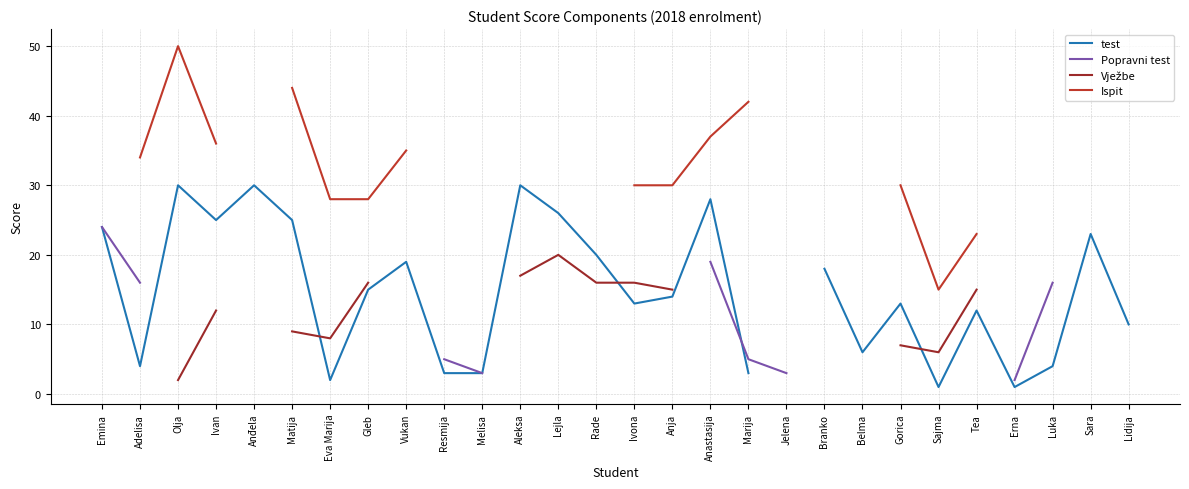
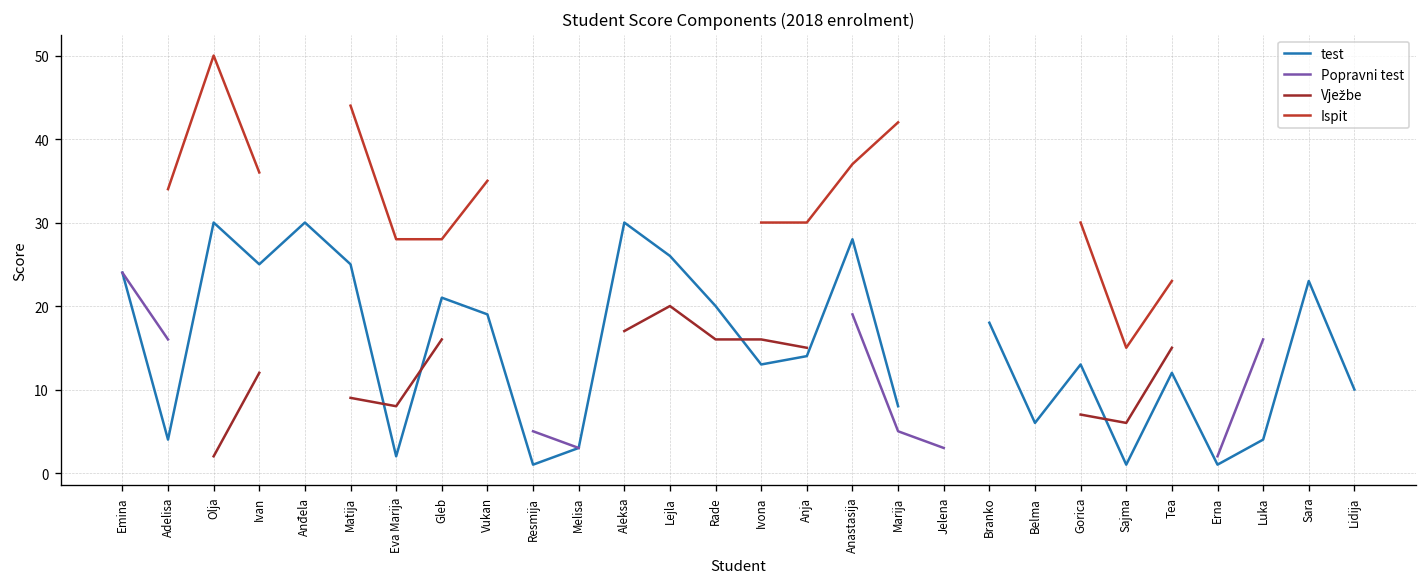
test, Gleb: 15 -> 21
test, Resmija: 3 -> 1
test, Marija: 3 -> 8
